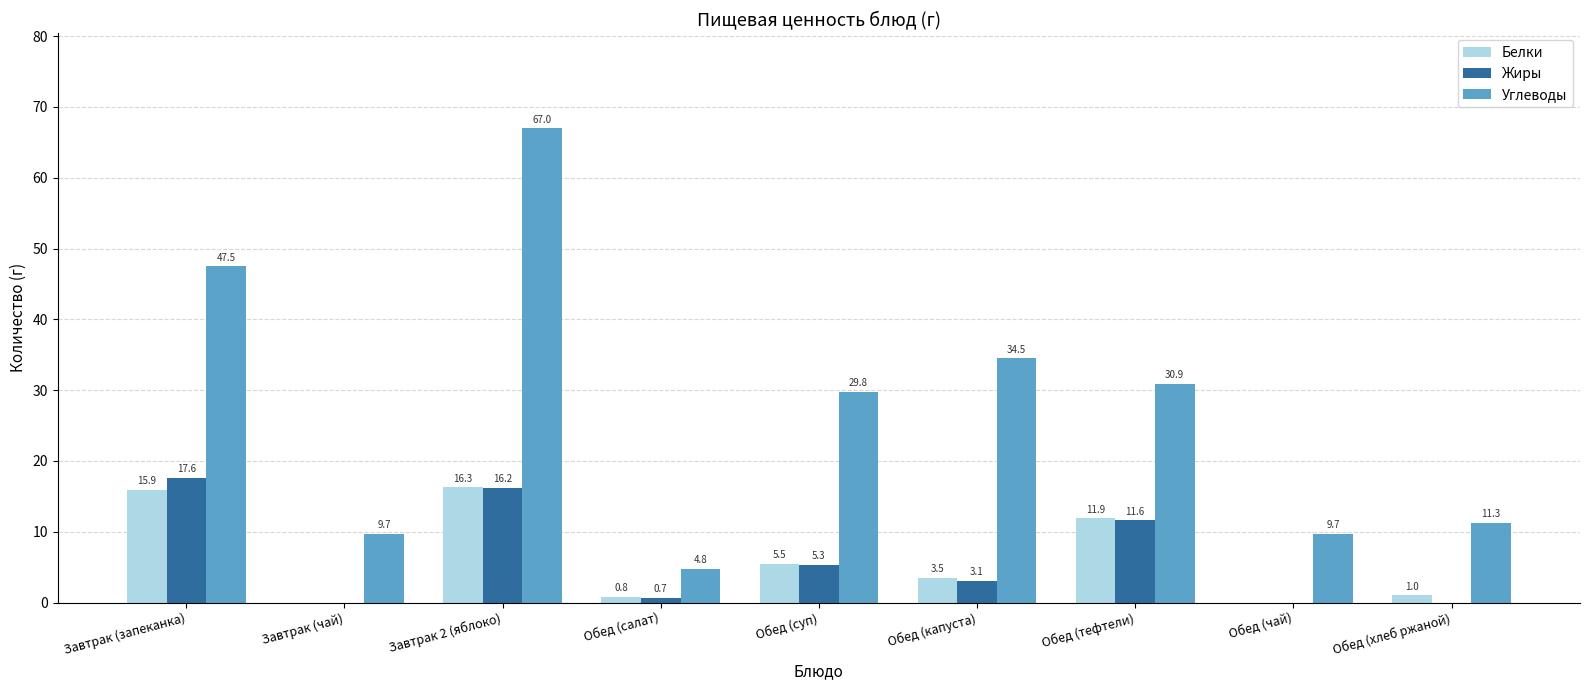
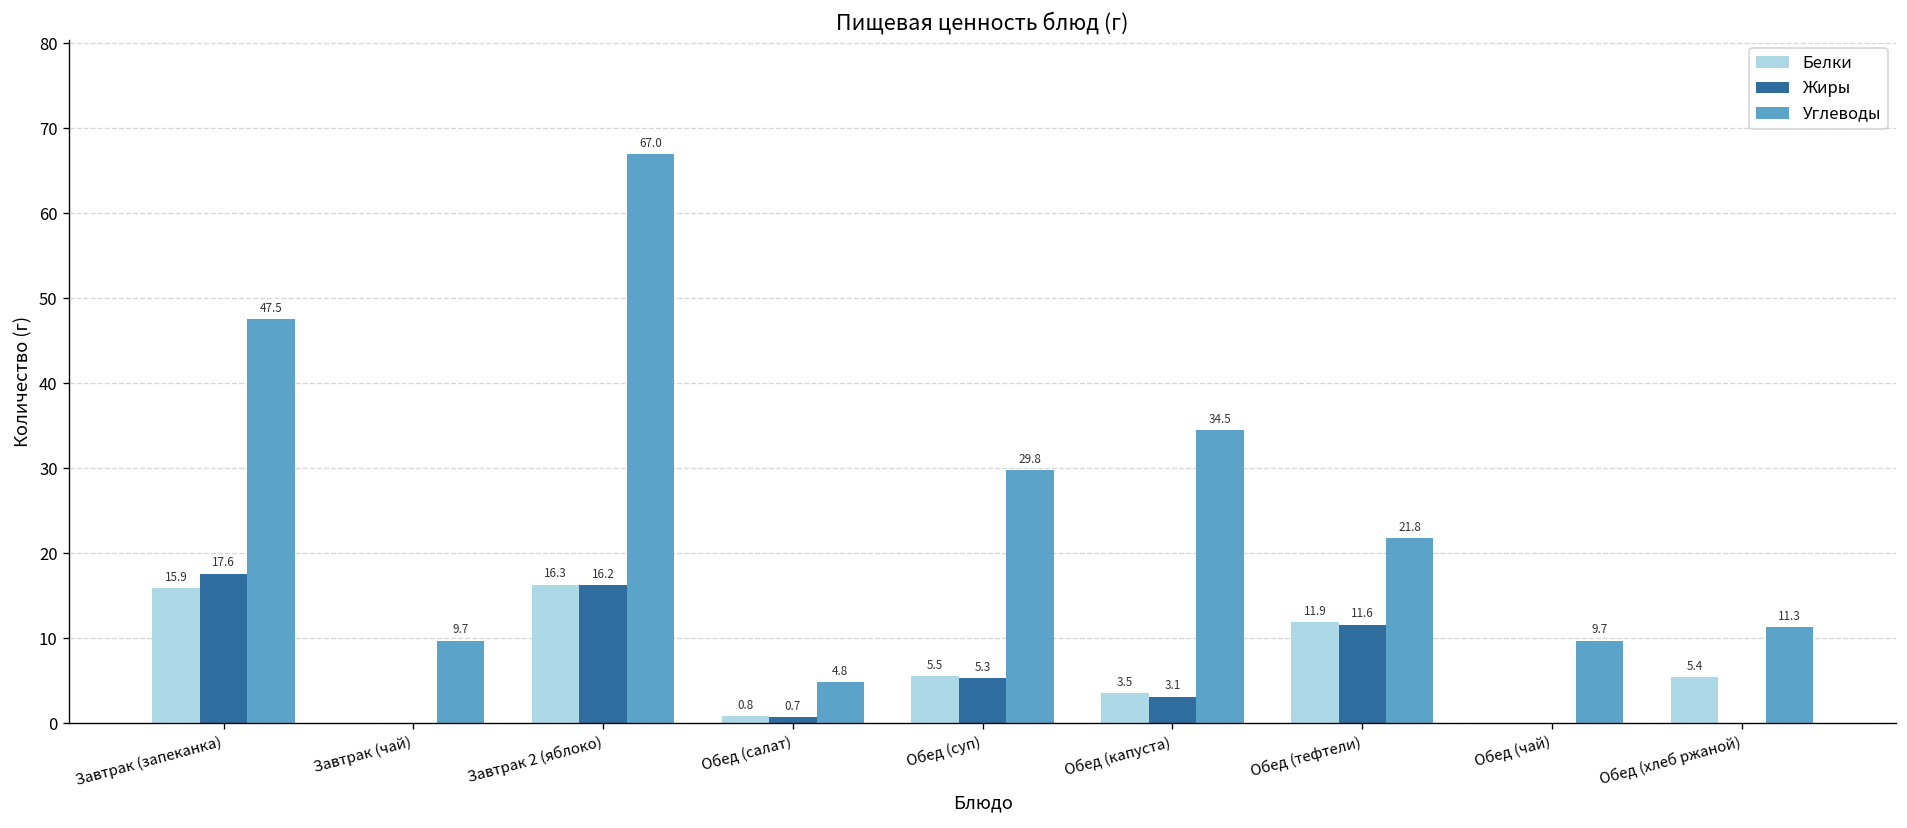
Углеводы, Обед (тефтели): 30.9 -> 21.8
Белки, Обед (хлеб ржаной): 1.0 -> 5.4
